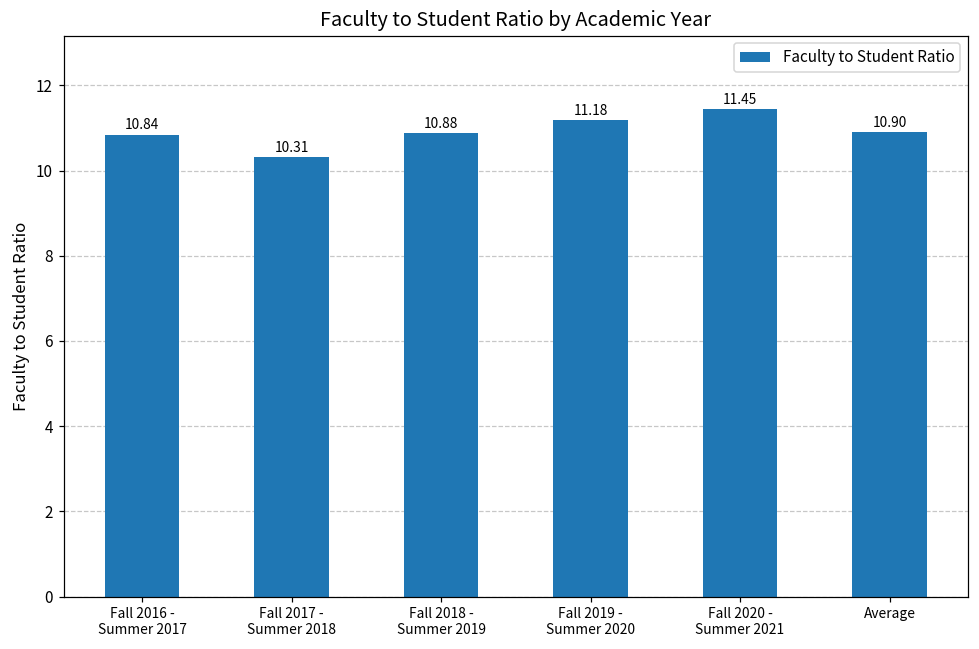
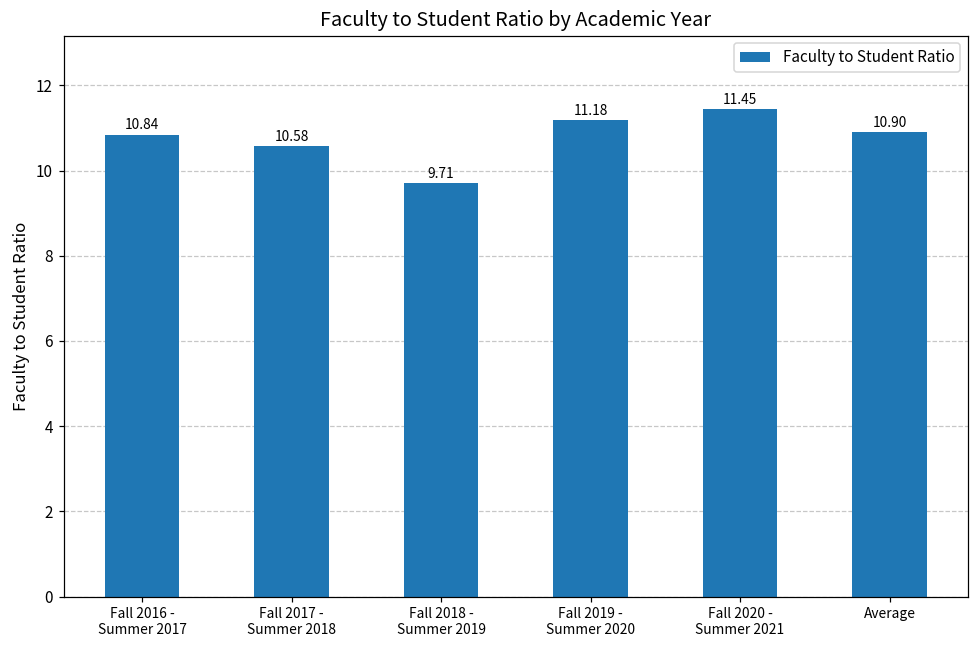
Fall 2017 - Summer 2018: 10.31 -> 10.58
Fall 2018 - Summer 2019: 10.88 -> 9.71
